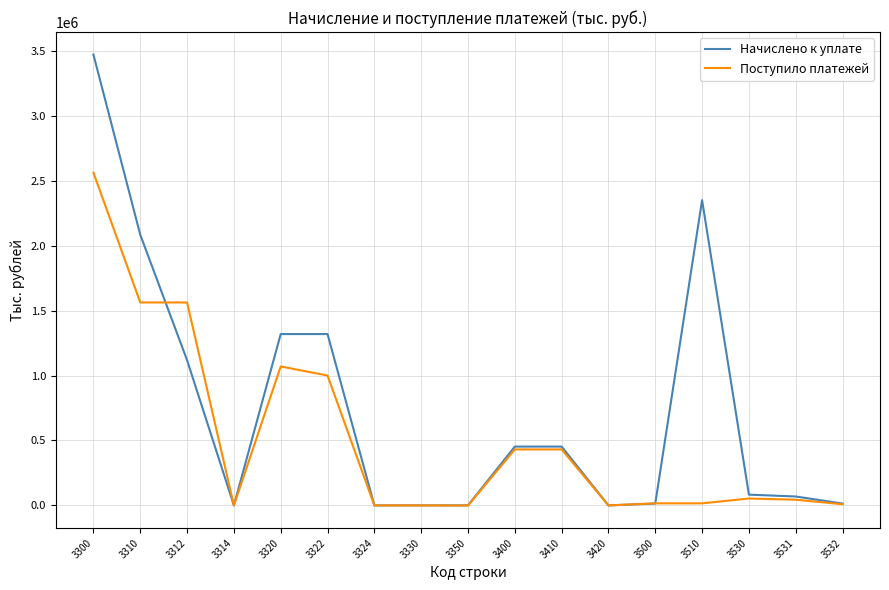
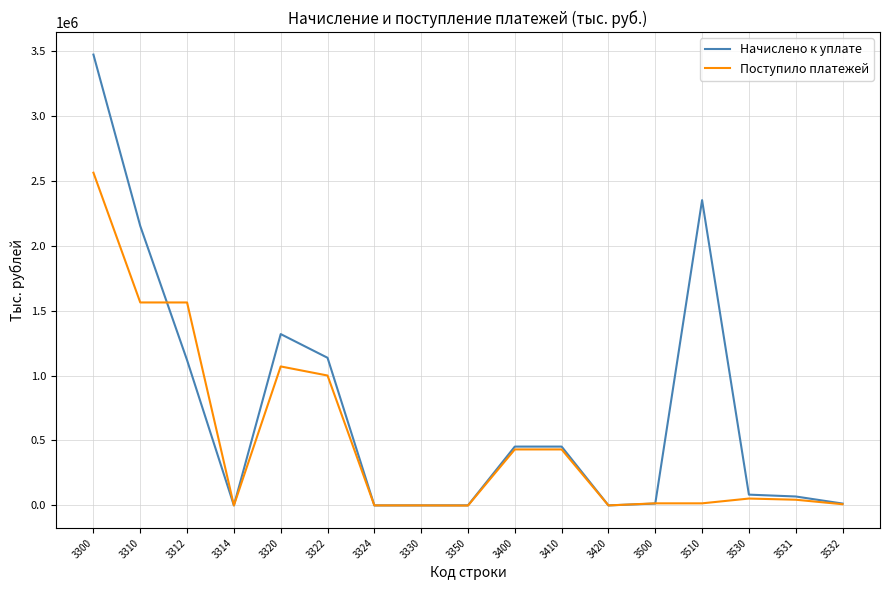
Начислено к уплате, 3310: 2080000 -> 2150000
Начислено к уплате, 3322: 1320000 -> 1140000
